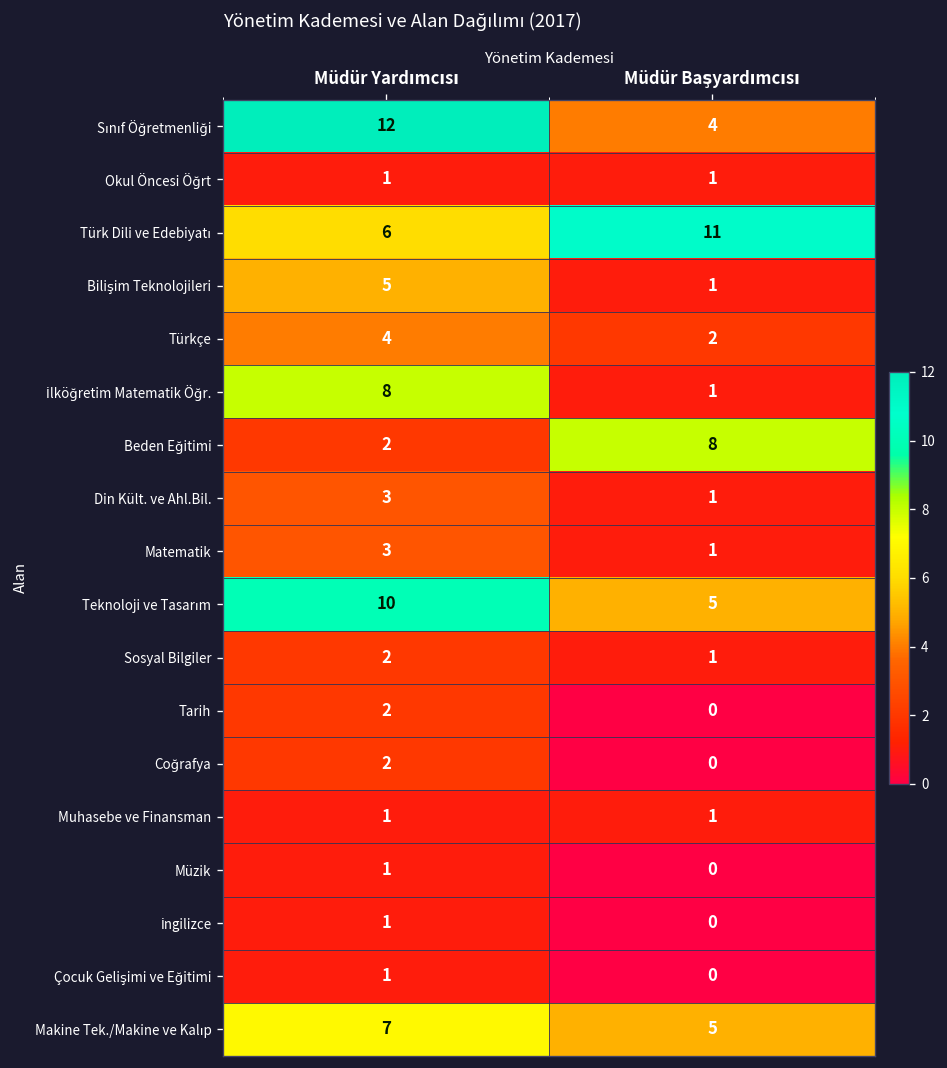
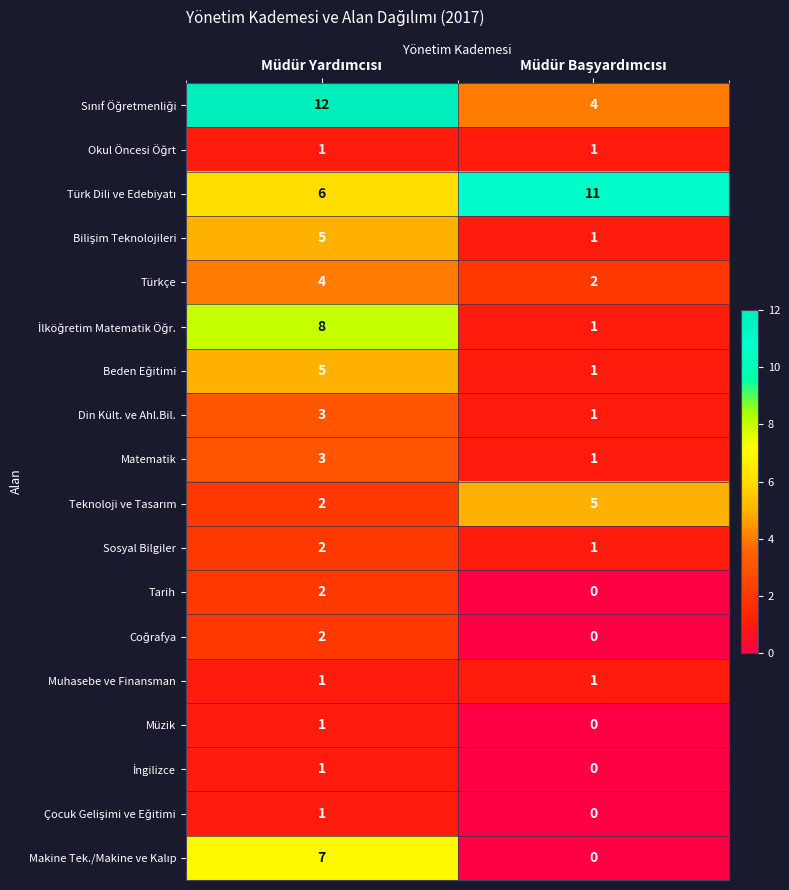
Beden Eğitimi, Müdür Yardımcısı: 2 -> 5
Beden Eğitimi, Müdür Başyardımcısı: 8 -> 1
Teknoloji ve Tasarım, Müdür Yardımcısı: 10 -> 2
Makine Tek./Makine ve Kalıp, Müdür Başyardımcısı: 5 -> 0
